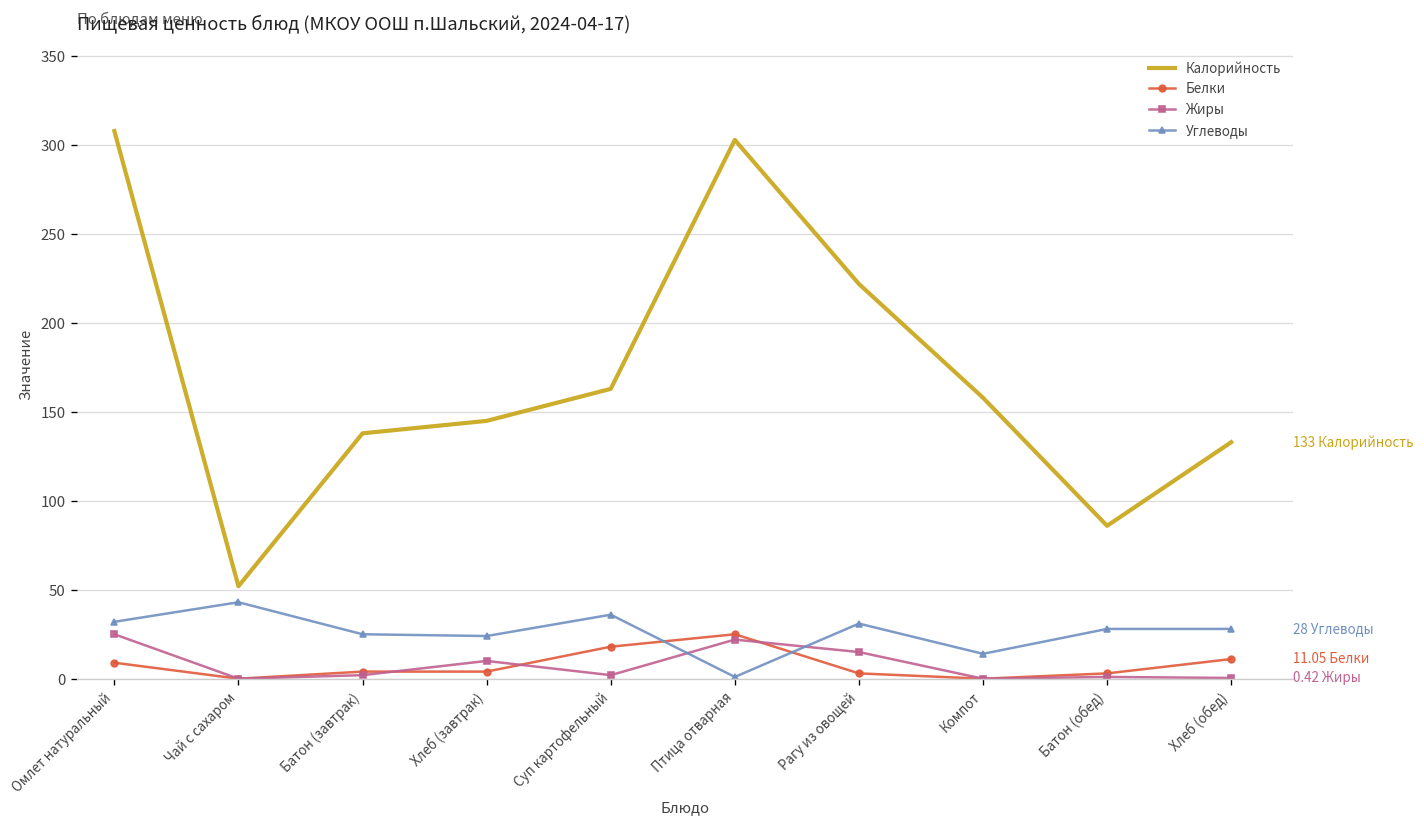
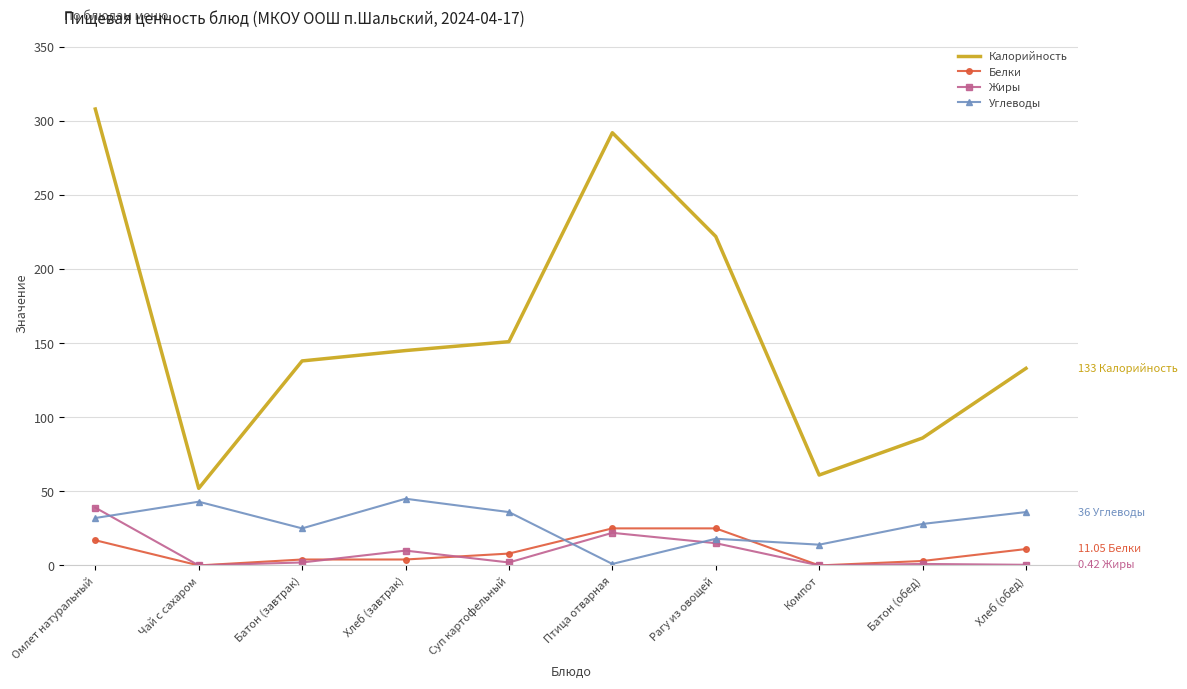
Белки, Омлет натуральный: 9 -> 17
Жиры, Омлет натуральный: 25 -> 39
Углеводы, Хлеб (завтрак): 24 -> 45
Калорийность, Суп картофельный: 163 -> 151
Белки, Суп картофельный: 18 -> 8
Калорийность, Птица отварная: 303 -> 292
Белки, Рагу из овощей: 3 -> 25
Углеводы, Рагу из овощей: 31 -> 18
Калорийность, Компот: 158 -> 61
Углеводы, Хлеб (обед): 28 -> 36
